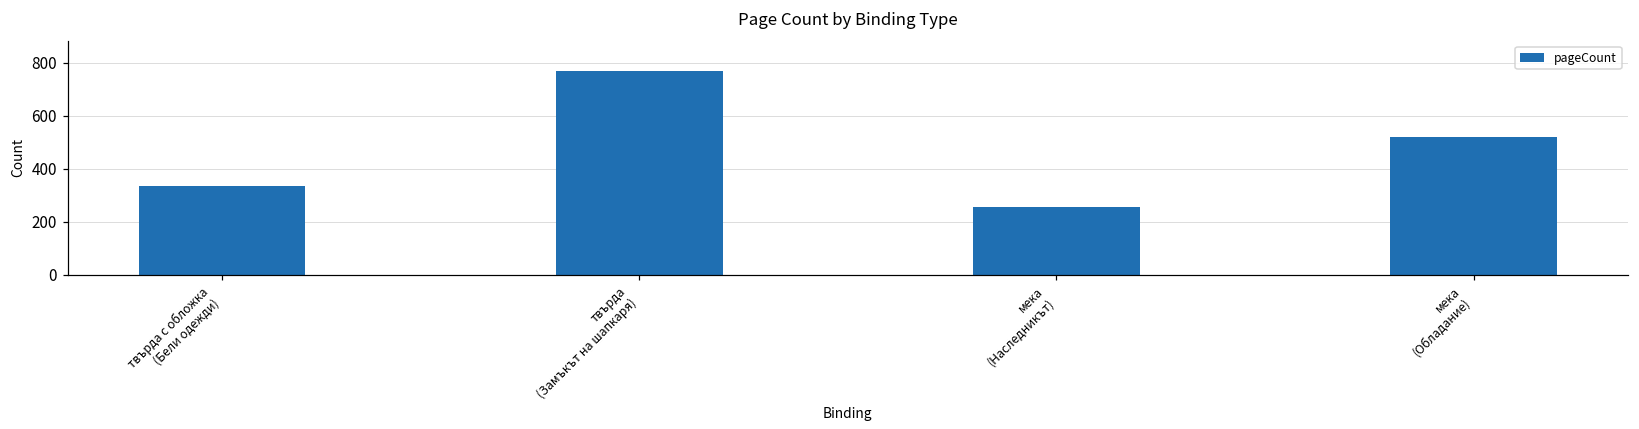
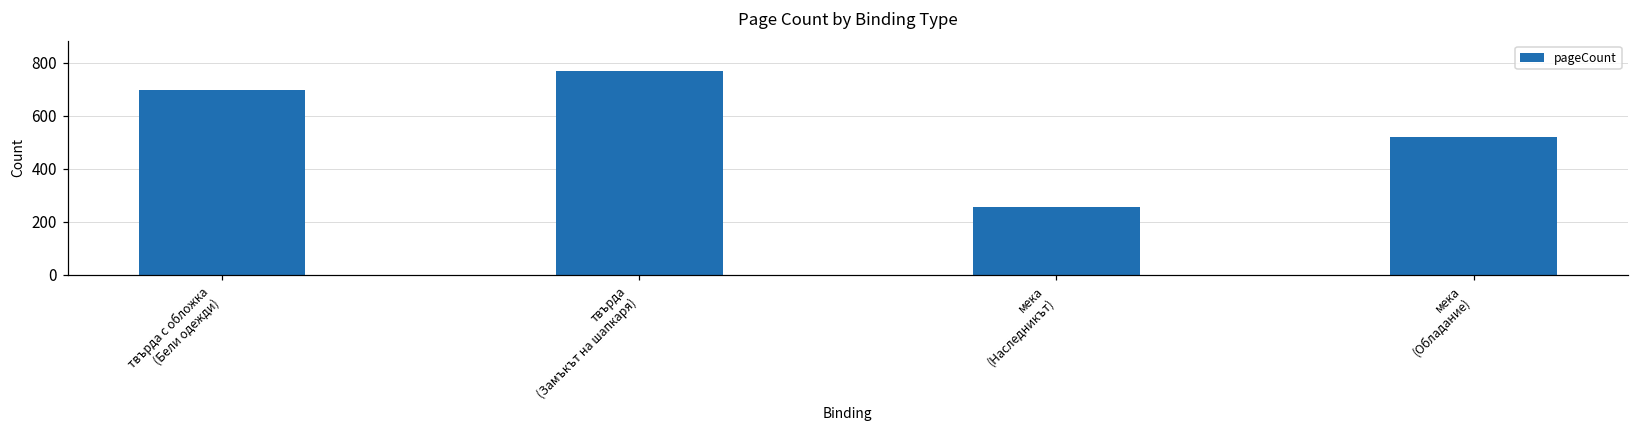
твърда с обложка (Бели одежди): 330 -> 700
